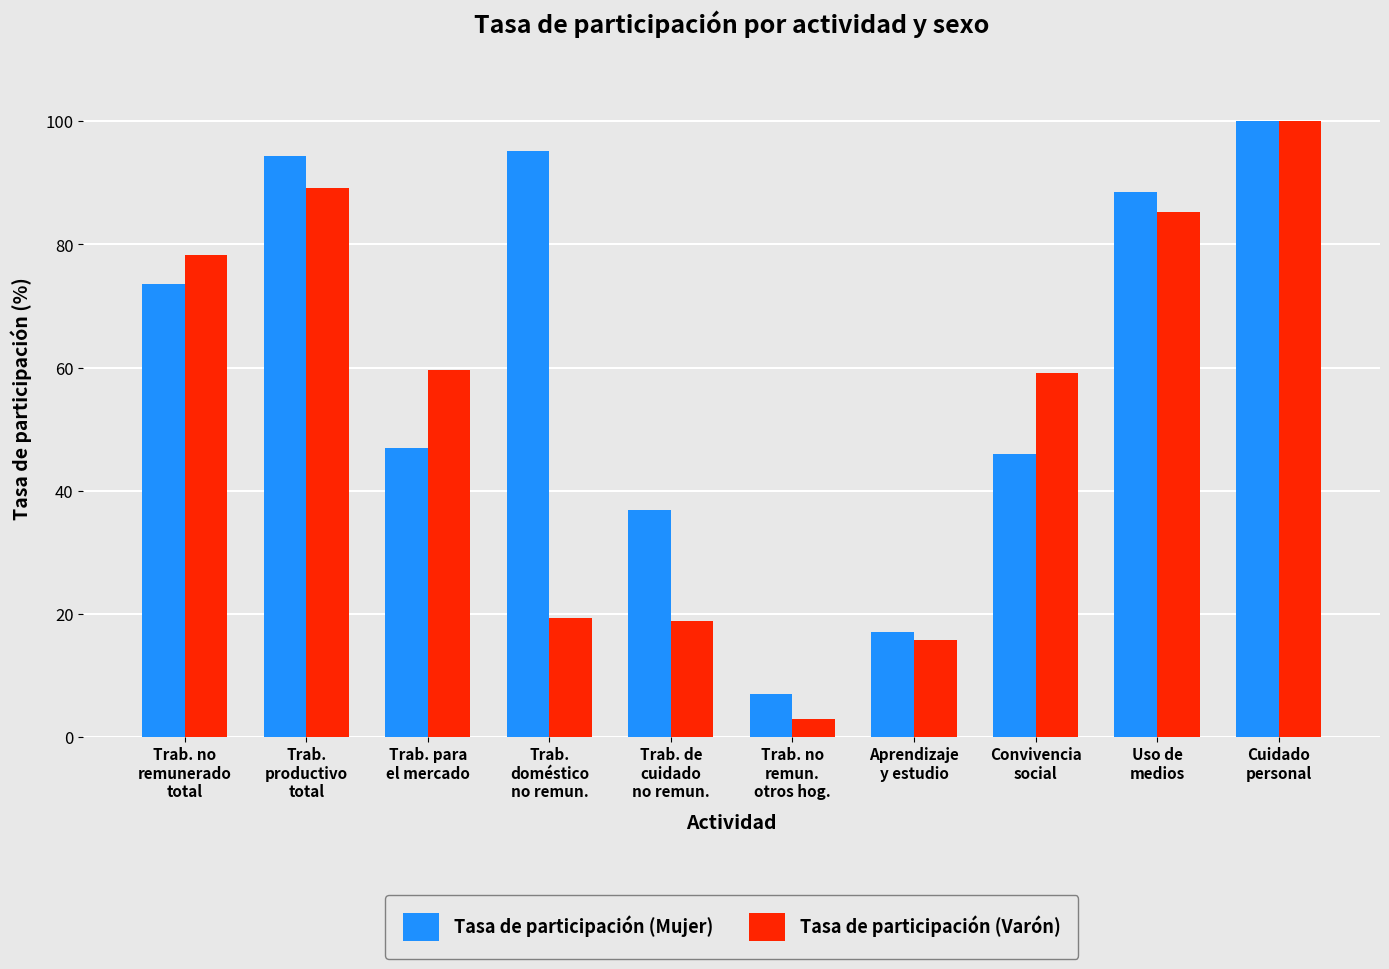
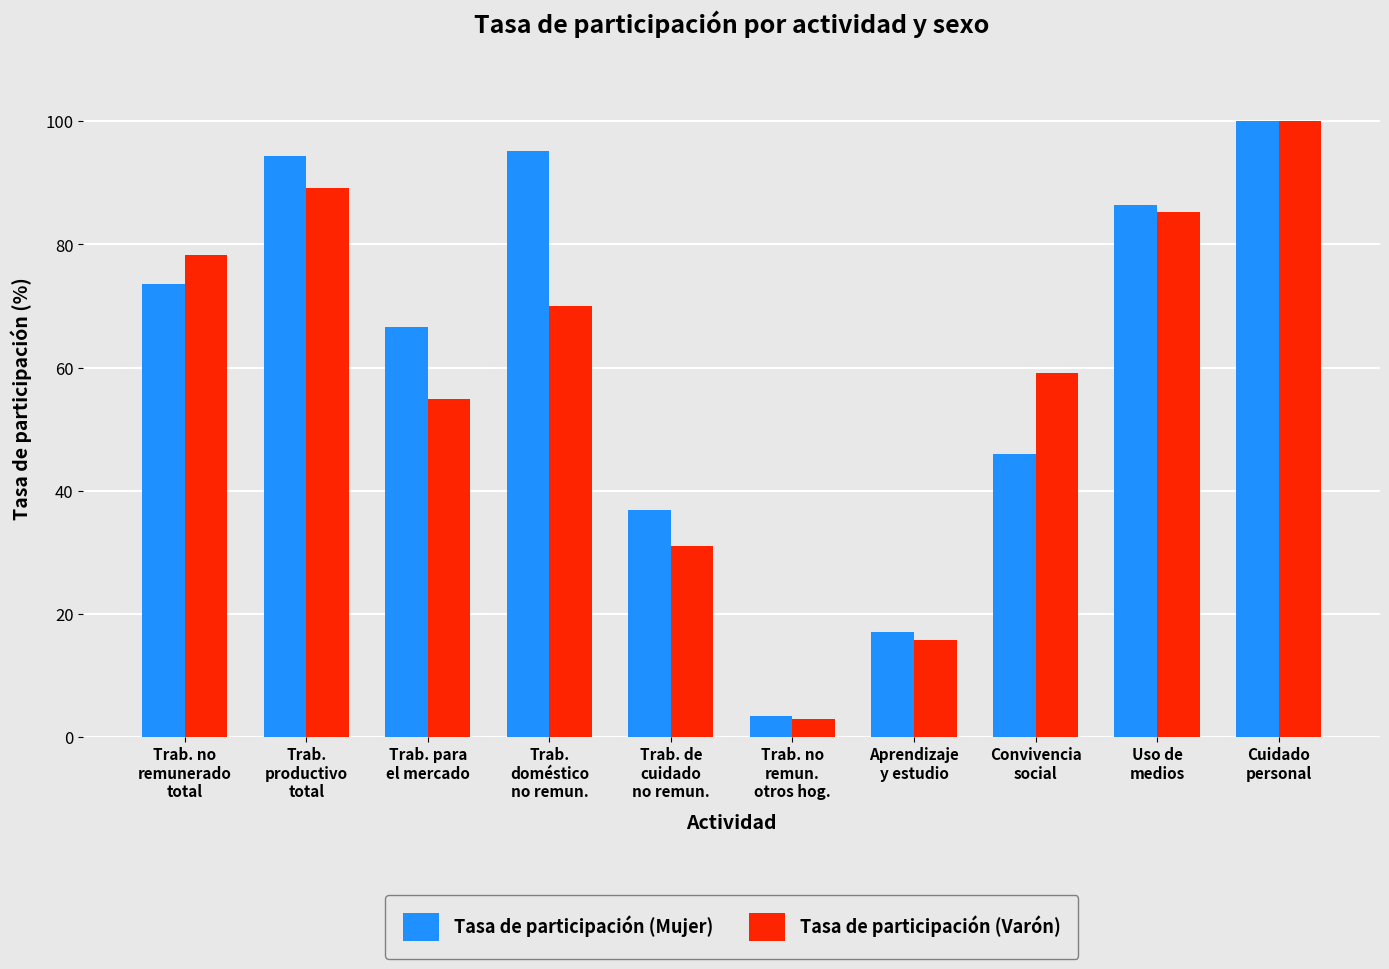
Tasa de participación (Mujer), Trab. para el mercado: 47 -> 67
Tasa de participación (Varón), Trab. para el mercado: 60 -> 55
Tasa de participación (Varón), Trab. doméstico no remun.: 19 -> 70
Tasa de participación (Varón), Trab. de cuidado no remun.: 19 -> 31
Tasa de participación (Mujer), Trab. no remun. otros hog.: 7 -> 3
Tasa de participación (Mujer), Uso de medios: 88 -> 86
